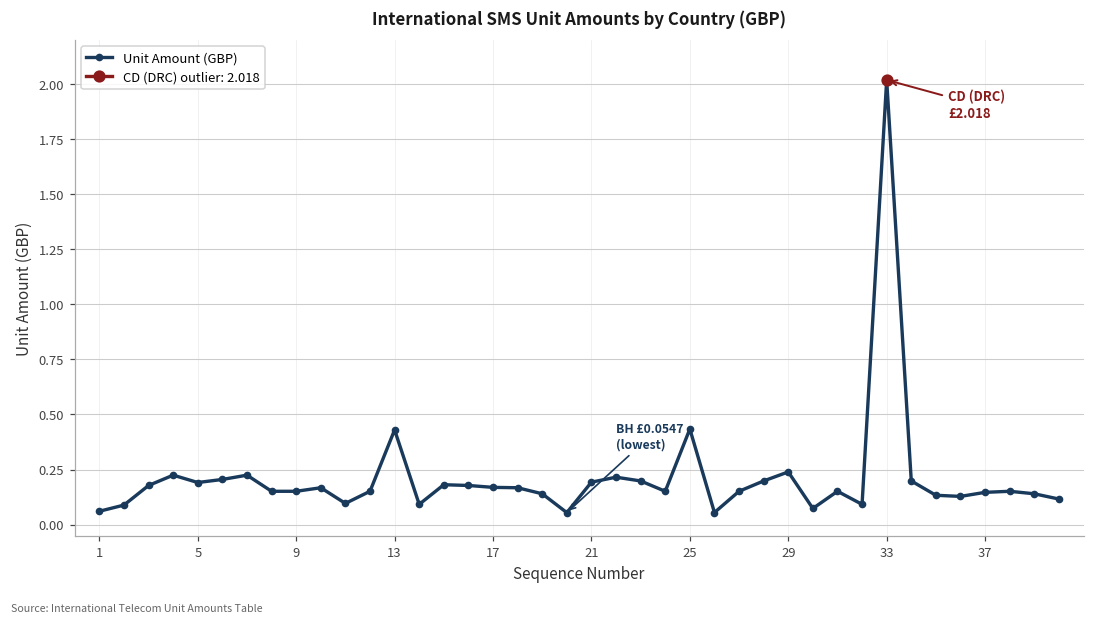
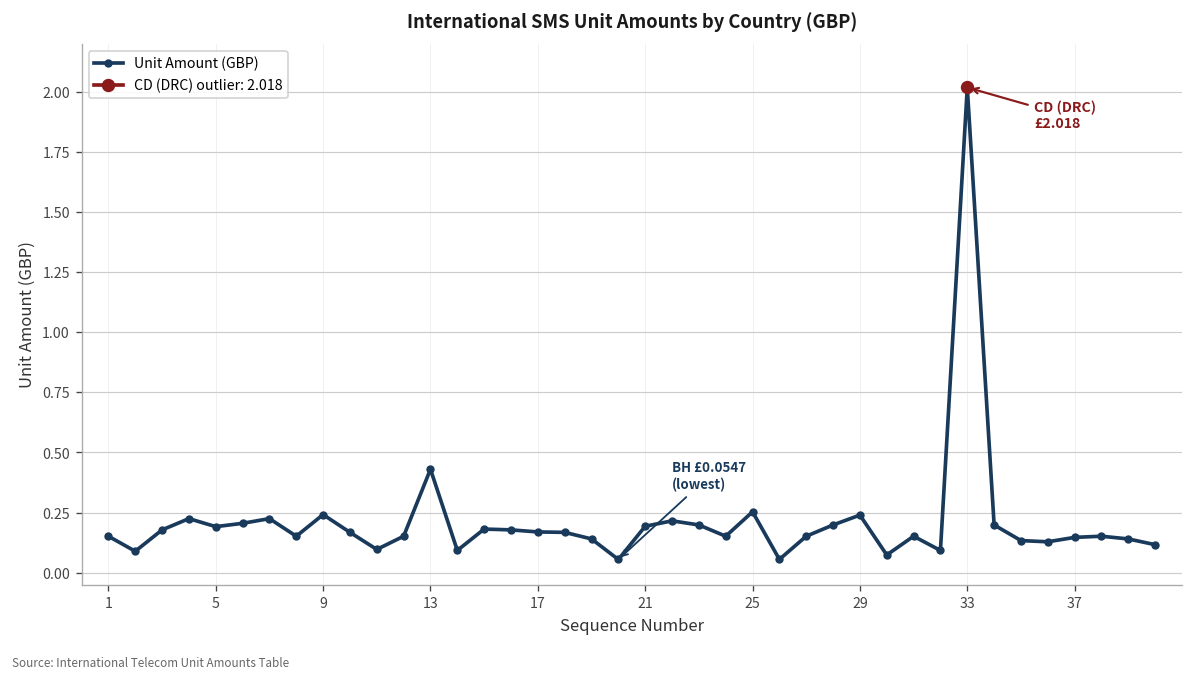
Unit Amount (GBP), 1: 0.06 -> 0.15
Unit Amount (GBP), 9: 0.15 -> 0.24
Unit Amount (GBP), 25: 0.43 -> 0.25
